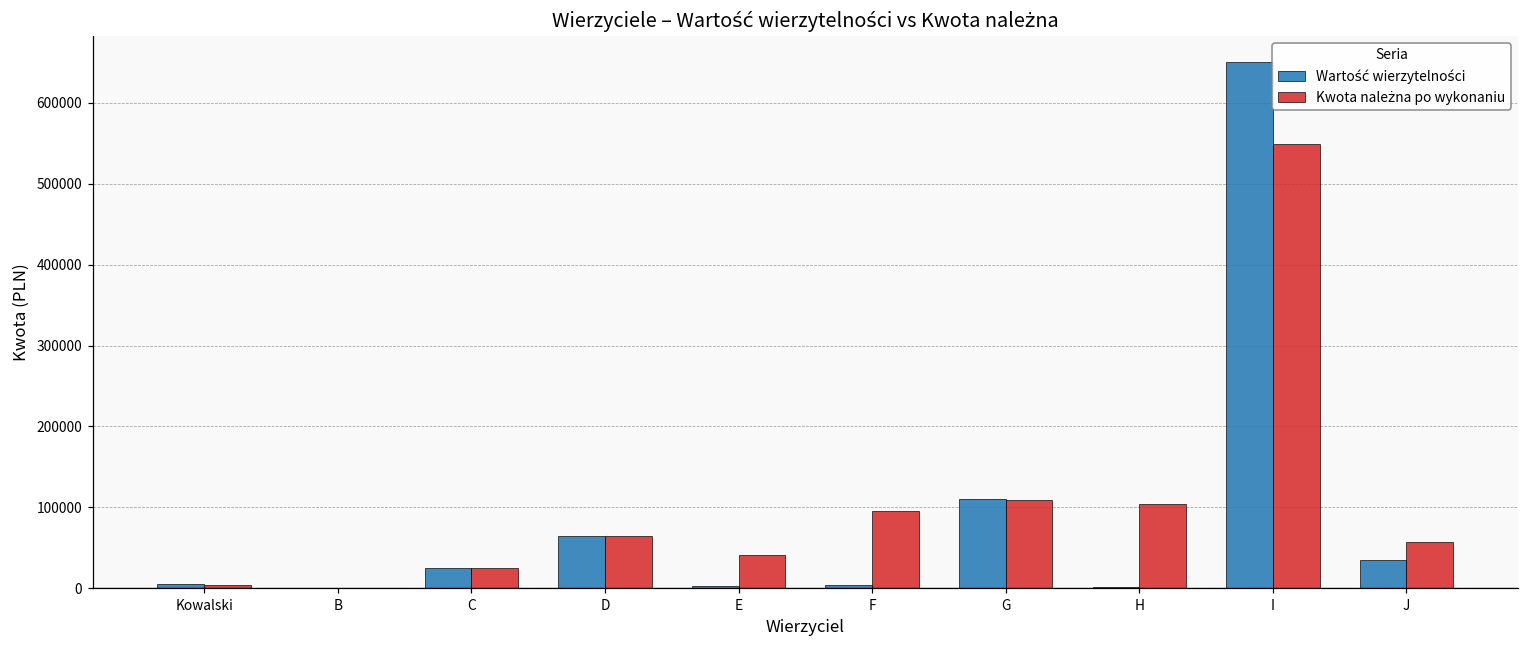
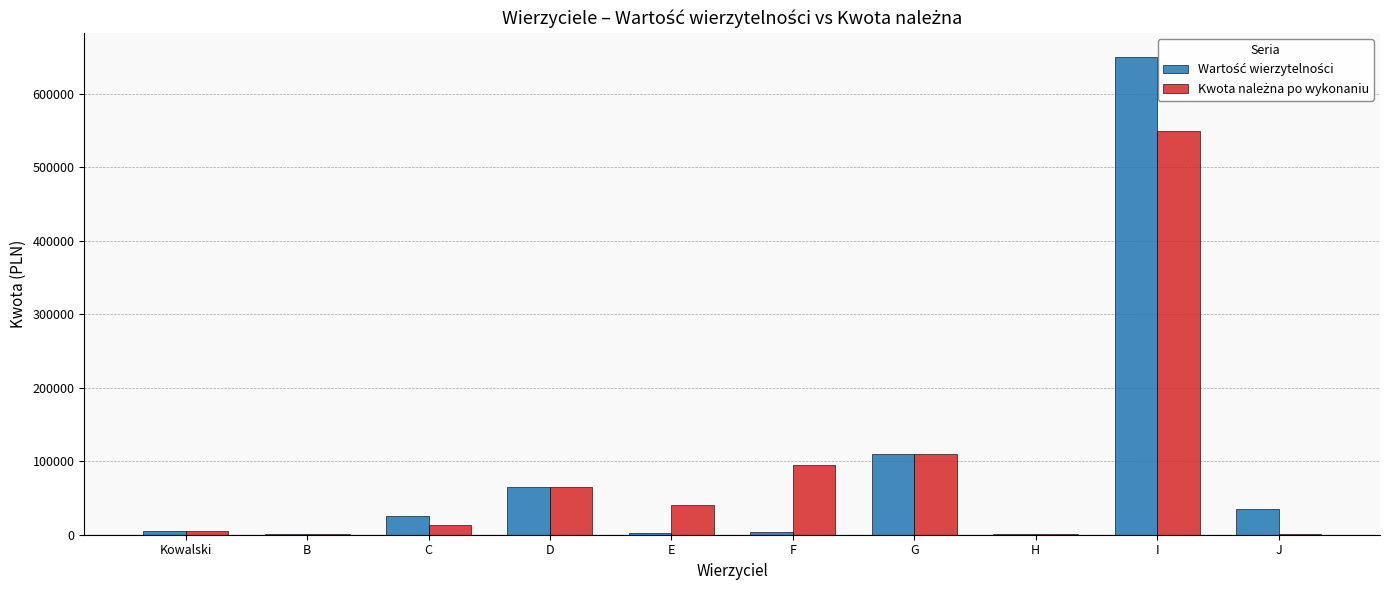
Kwota należna po wykonaniu, C: 20000 -> 10000
Kwota należna po wykonaniu, H: 100000 -> 0
Kwota należna po wykonaniu, J: 60000 -> 0
